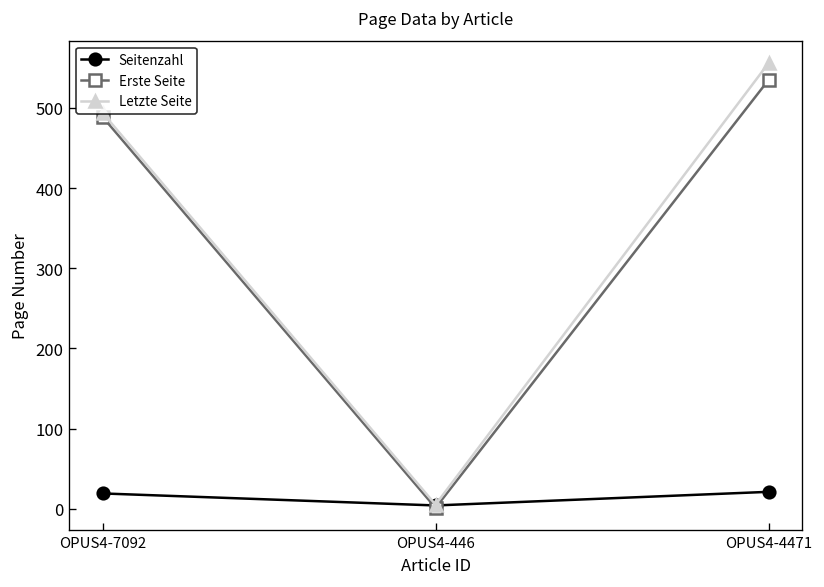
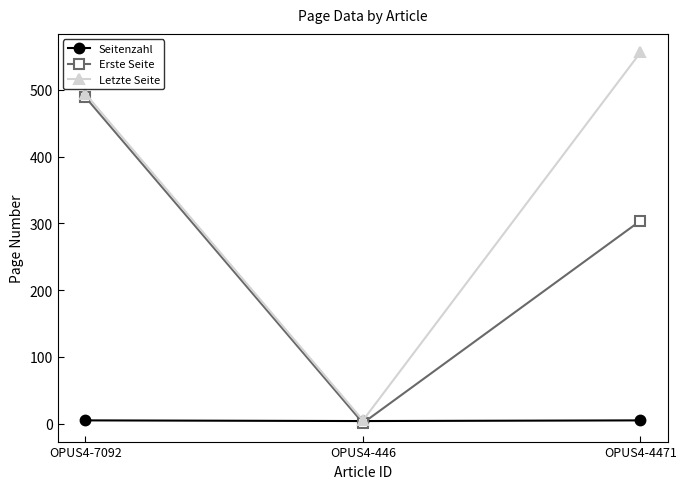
Seitenzahl, OPUS4-7092: 20 -> 10
Seitenzahl, OPUS4-4471: 20 -> 10
Erste Seite, OPUS4-4471: 540 -> 300
